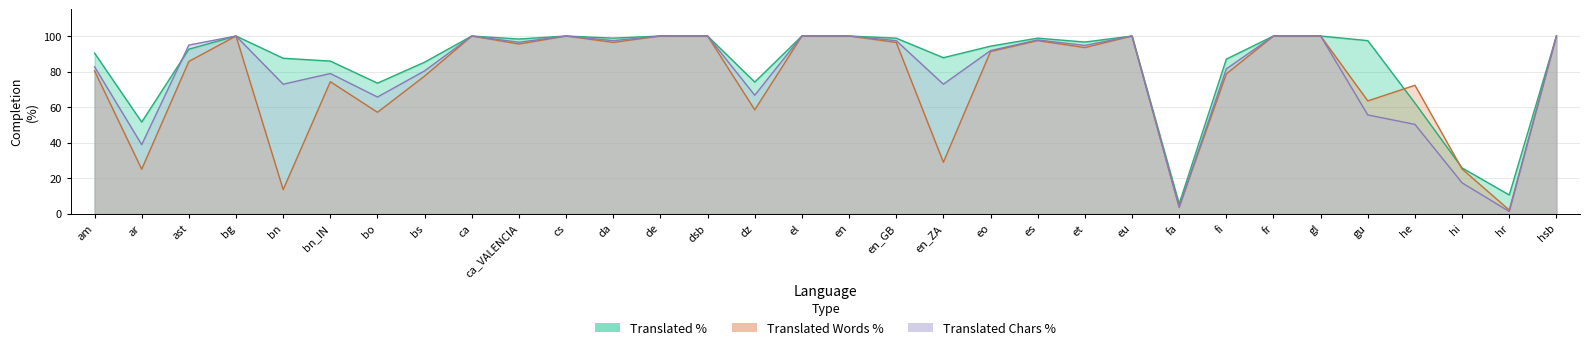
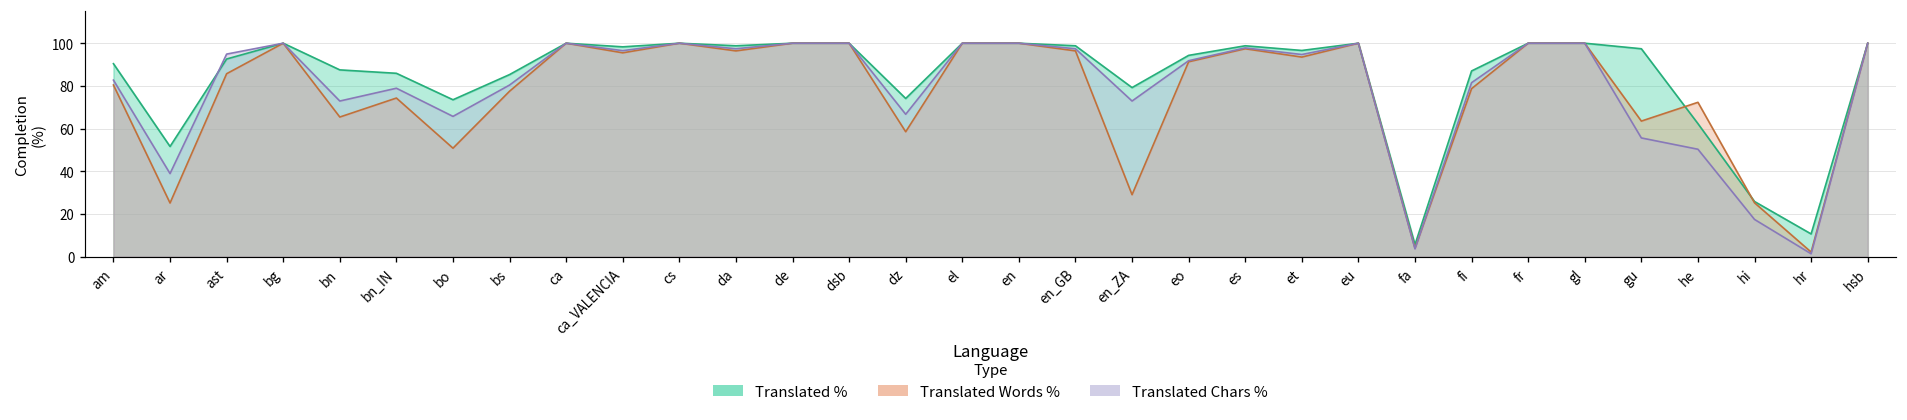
Translated Words %, bn: 14 -> 65
Translated Words %, bo: 57 -> 51
Translated %, en_ZA: 88 -> 79
